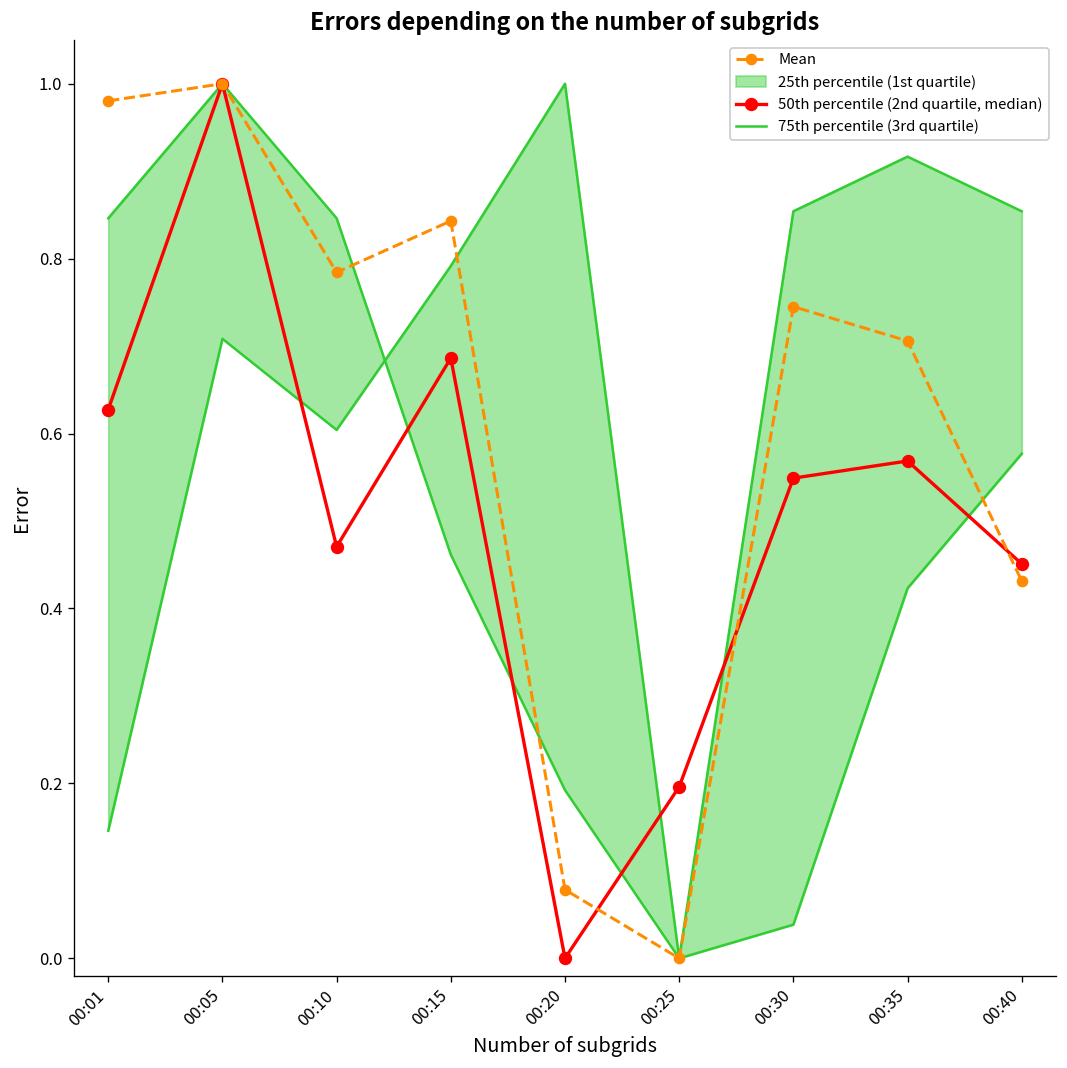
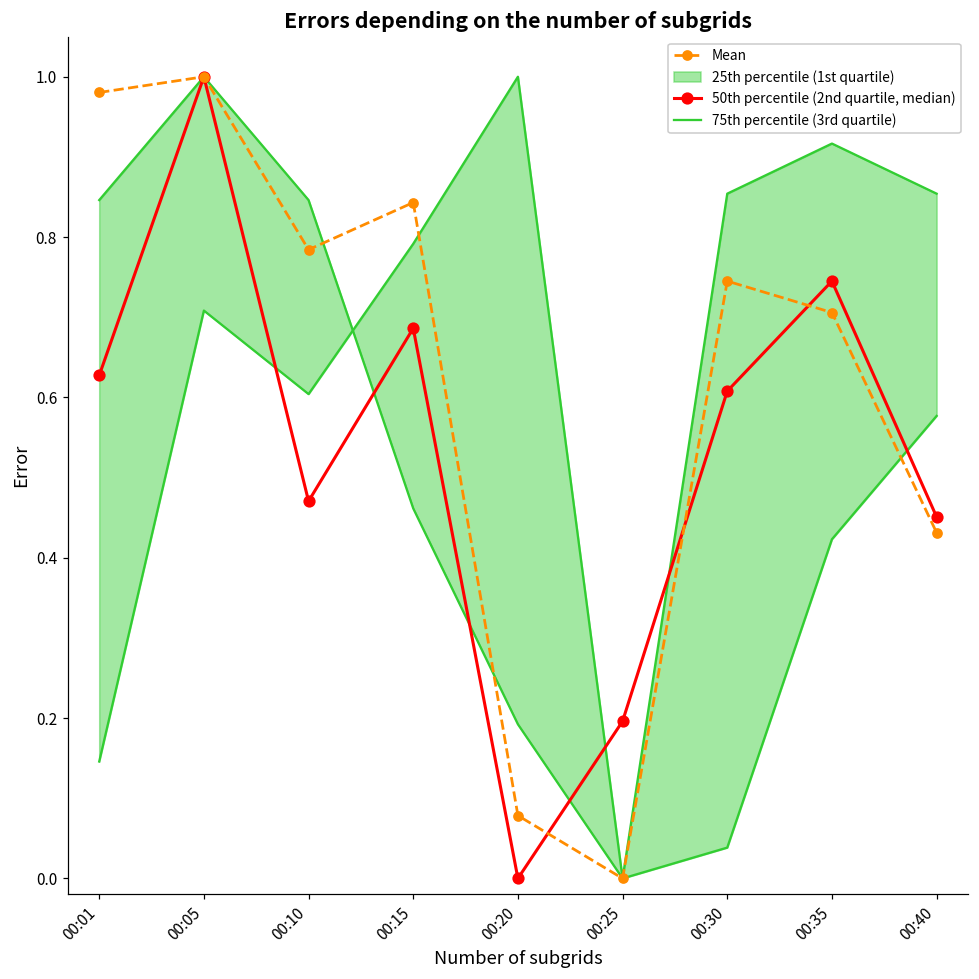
50th percentile (2nd quartile, median), 00:30: 0.55 -> 0.61
50th percentile (2nd quartile, median), 00:35: 0.57 -> 0.75
